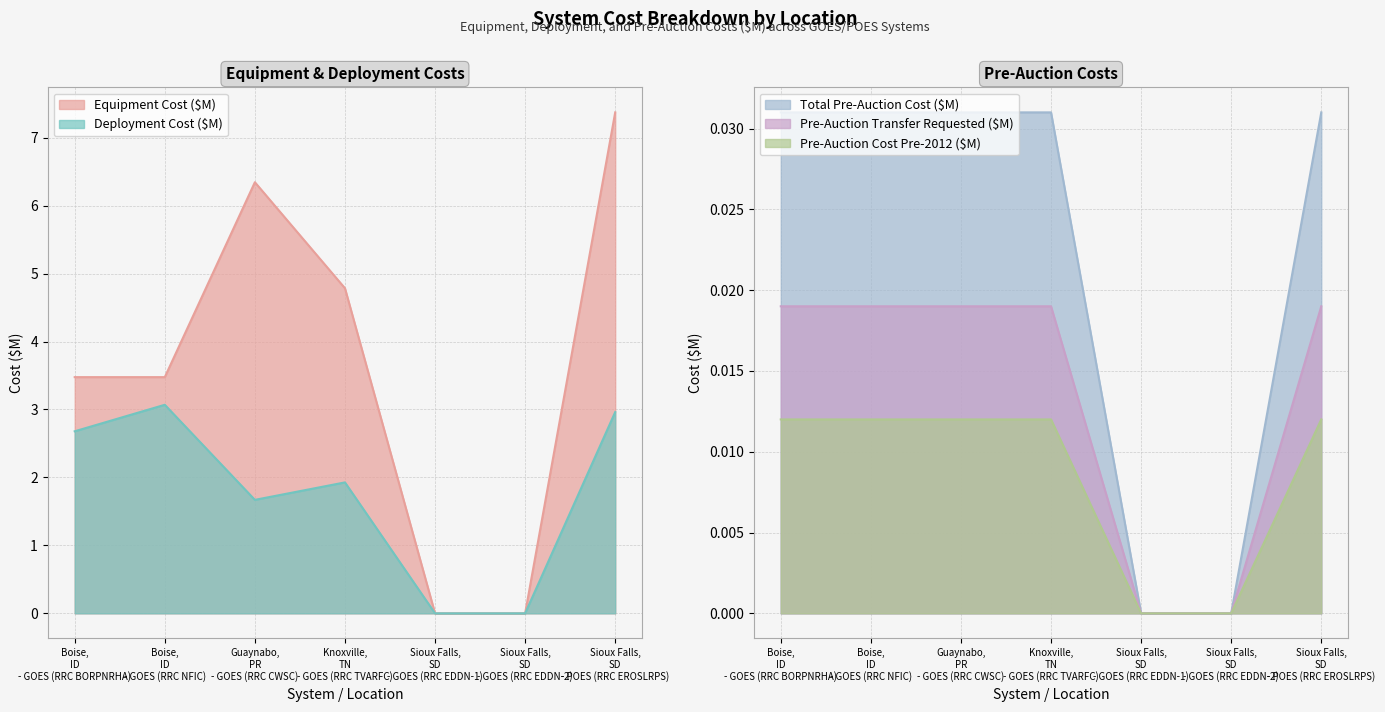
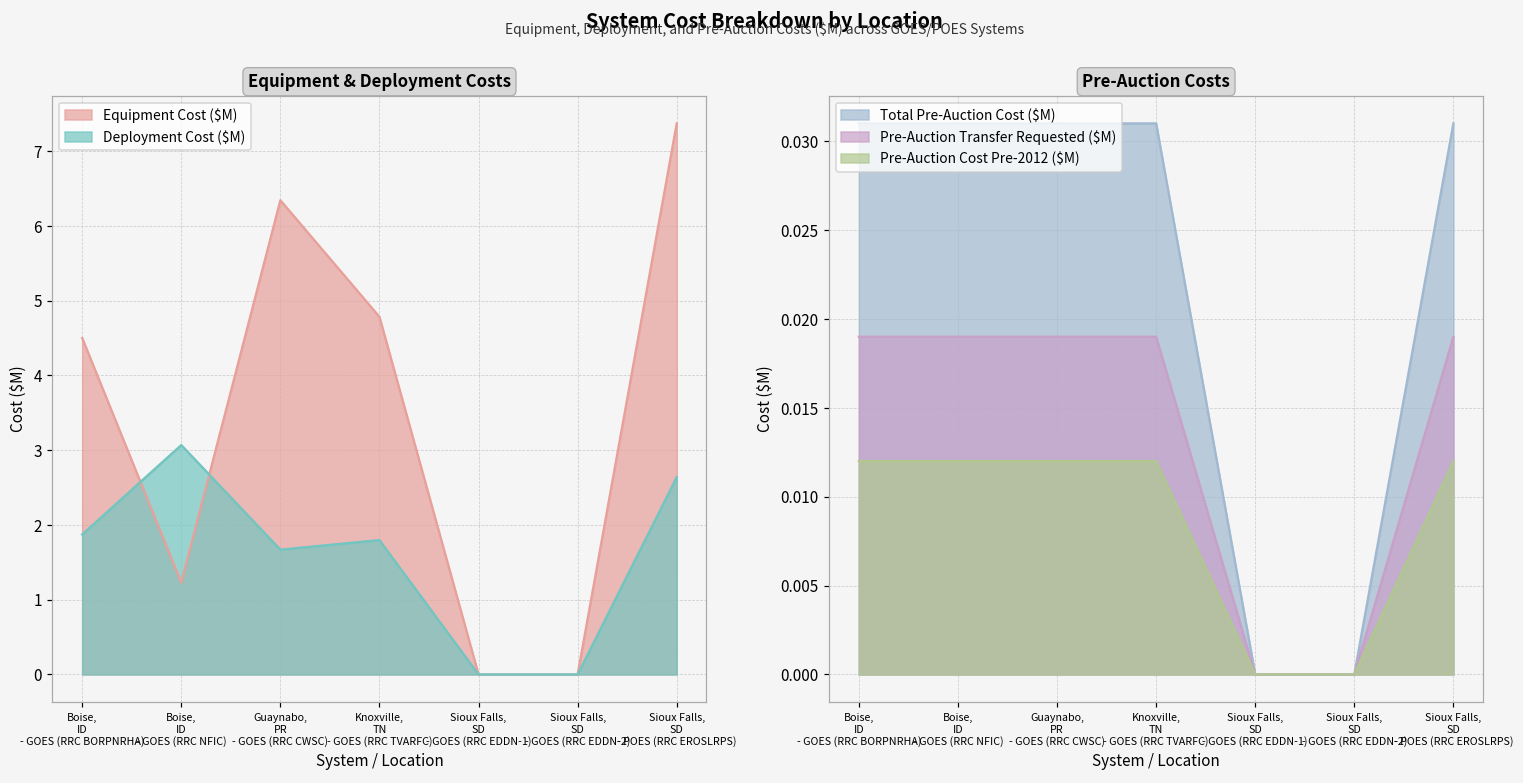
Equipment & Deployment Costs, Equipment Cost ($M), Boise, ID - GOES (RRC BORPNRHA): 3.5 -> 4.5
Equipment & Deployment Costs, Deployment Cost ($M), Boise, ID - GOES (RRC BORPNRHA): 2.7 -> 1.9
Equipment & Deployment Costs, Equipment Cost ($M), Boise, ID - GOES (RRC NFIC): 3.5 -> 1.2
Equipment & Deployment Costs, Deployment Cost ($M), Knoxville, TN - GOES (RRC TVARFC): 1.9 -> 1.8
Equipment & Deployment Costs, Deployment Cost ($M), Sioux Falls, SD - POES (RRC EROSLRPS): 3.0 -> 2.6
